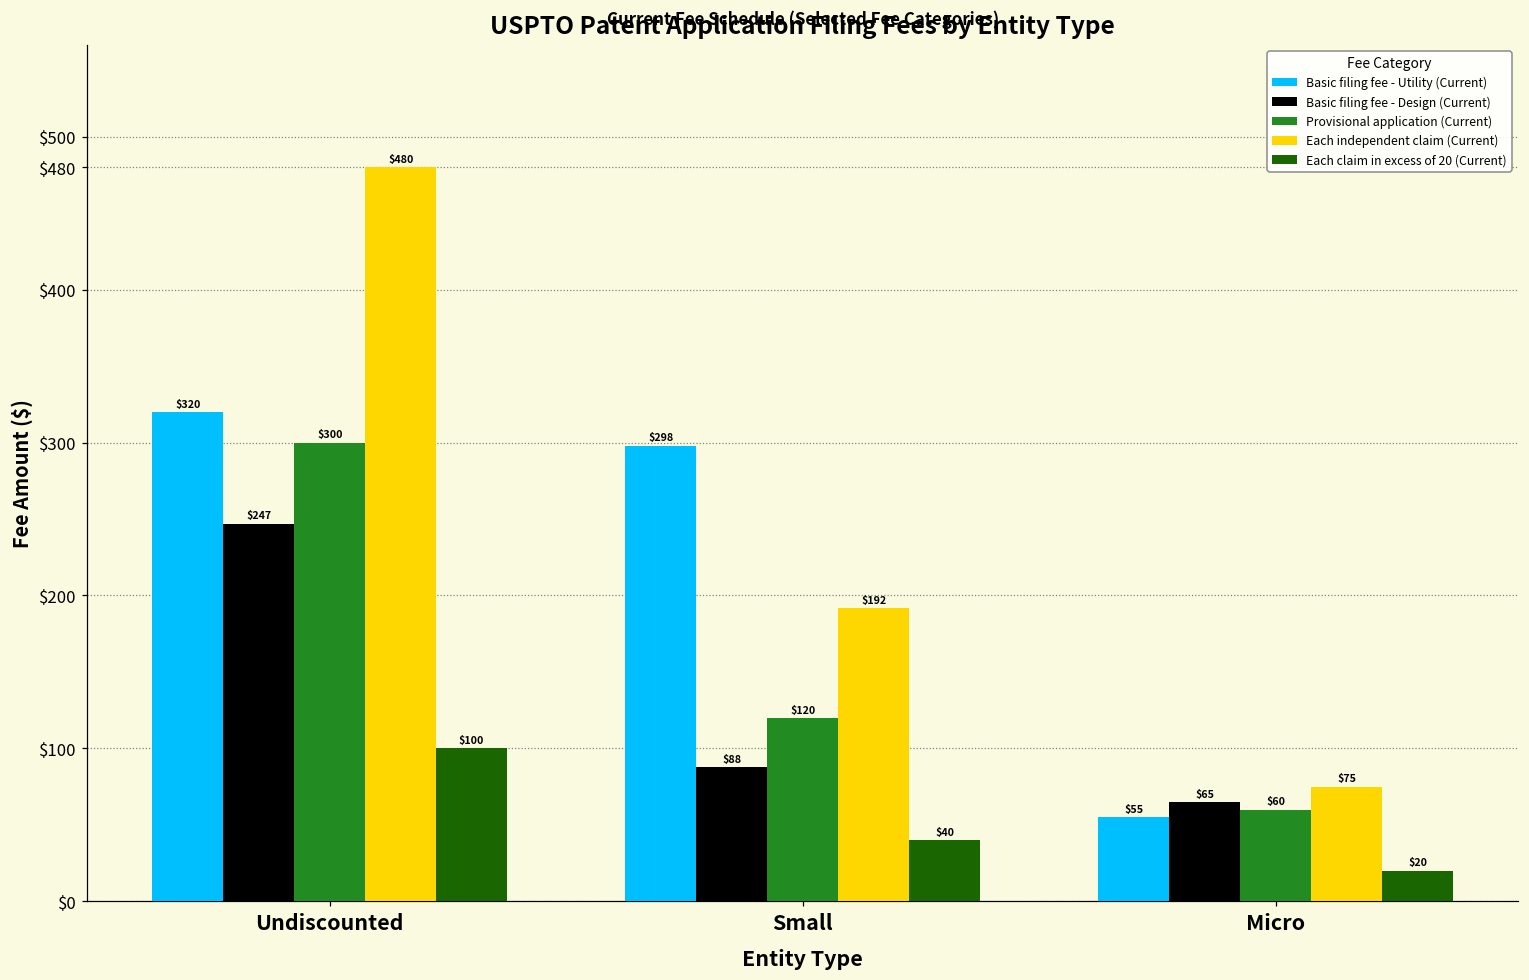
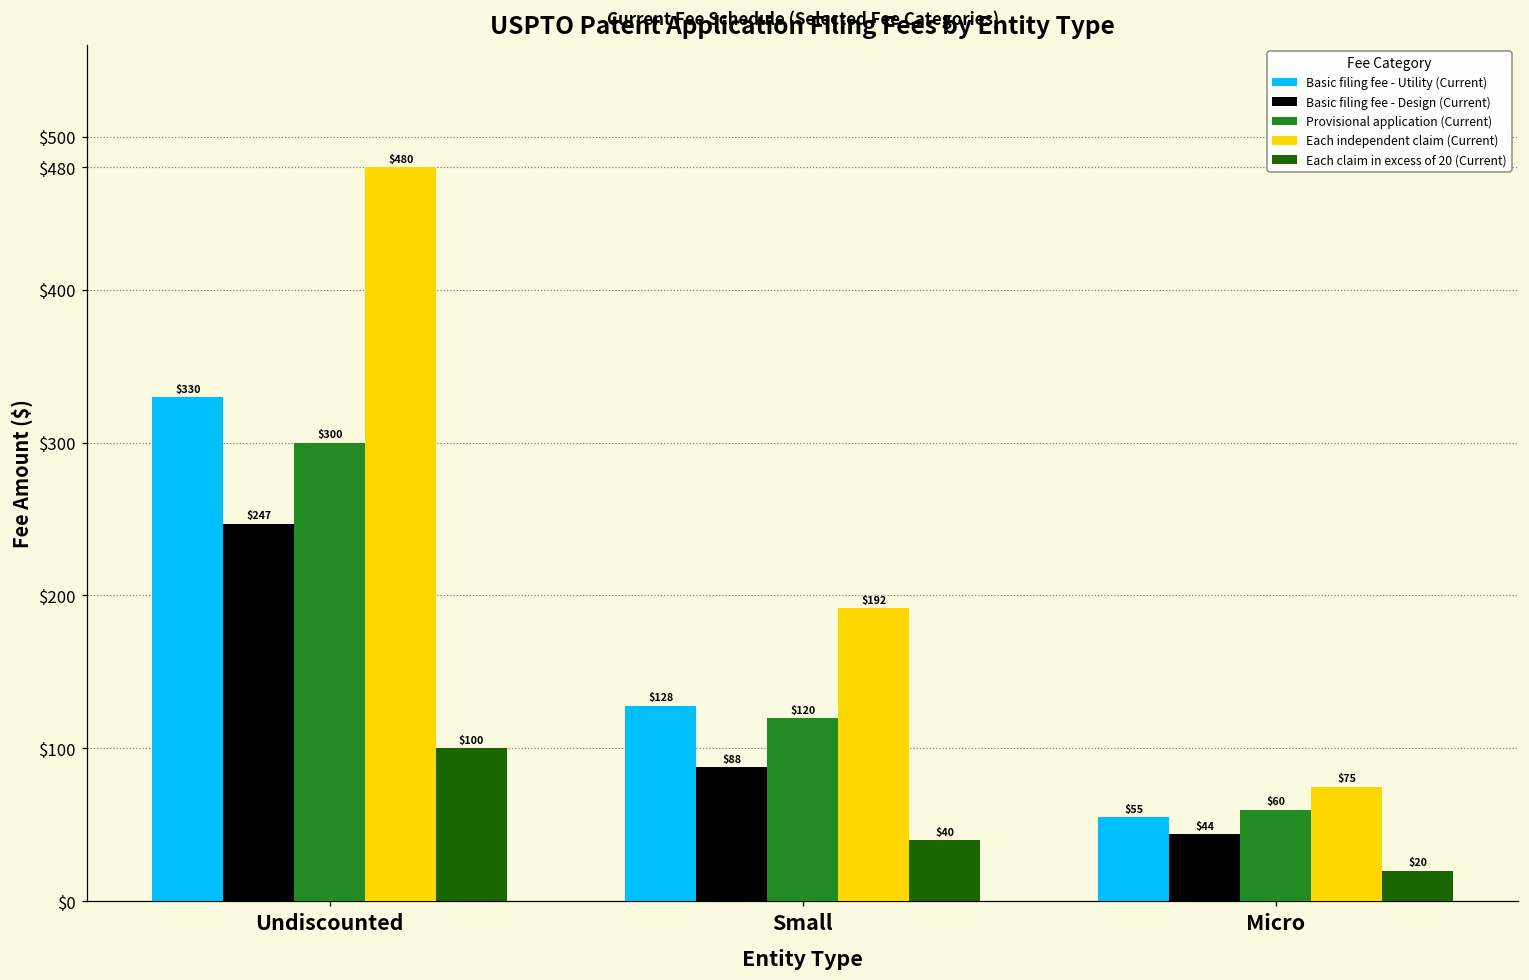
Basic filing fee - Utility (Current), Undiscounted: $320 -> $330
Basic filing fee - Utility (Current), Small: $298 -> $128
Basic filing fee - Design (Current), Micro: $65 -> $44
